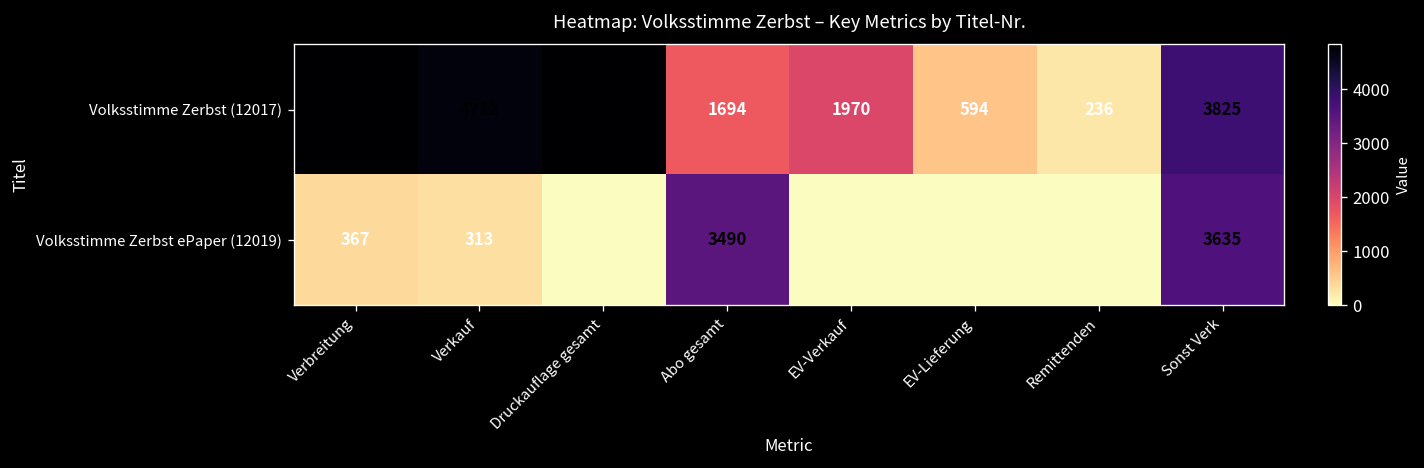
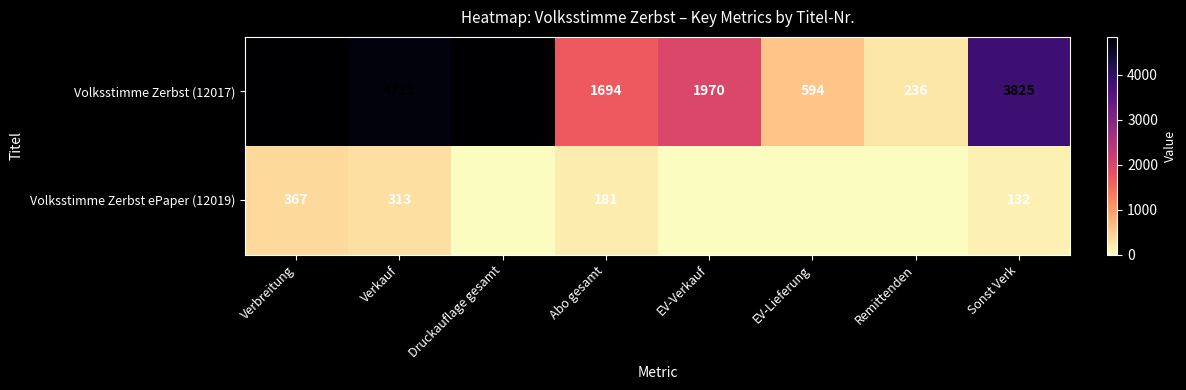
Volksstimme Zerbst ePaper (12019), Abo gesamt: 3490 -> 181
Volksstimme Zerbst ePaper (12019), Sonst Verk: 3635 -> 132
